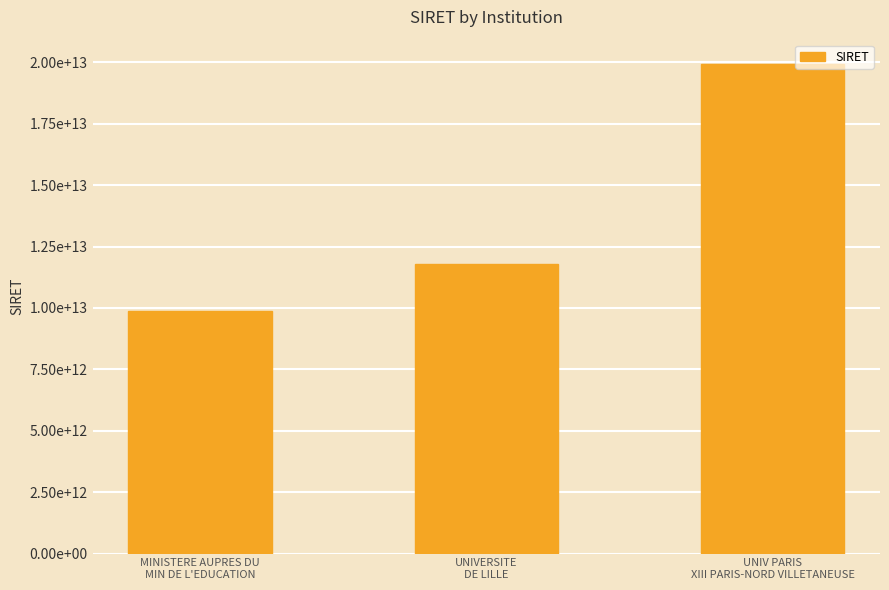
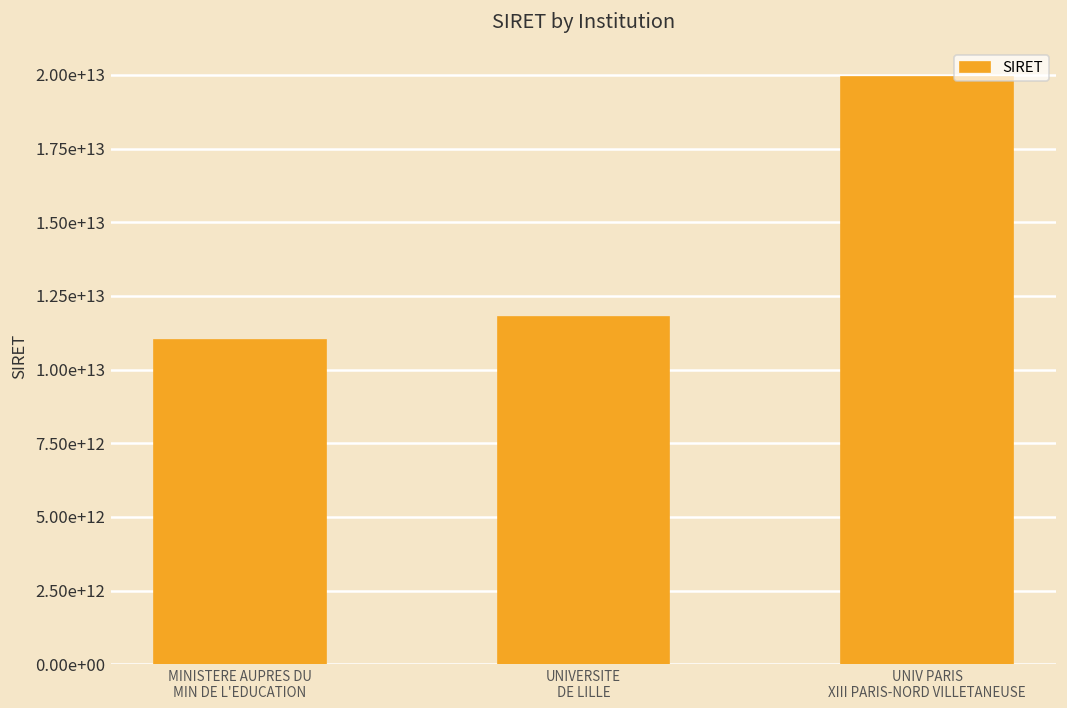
MINISTERE AUPRES DU MIN DE L'EDUCATION: 9900000000000 -> 11000000000000
